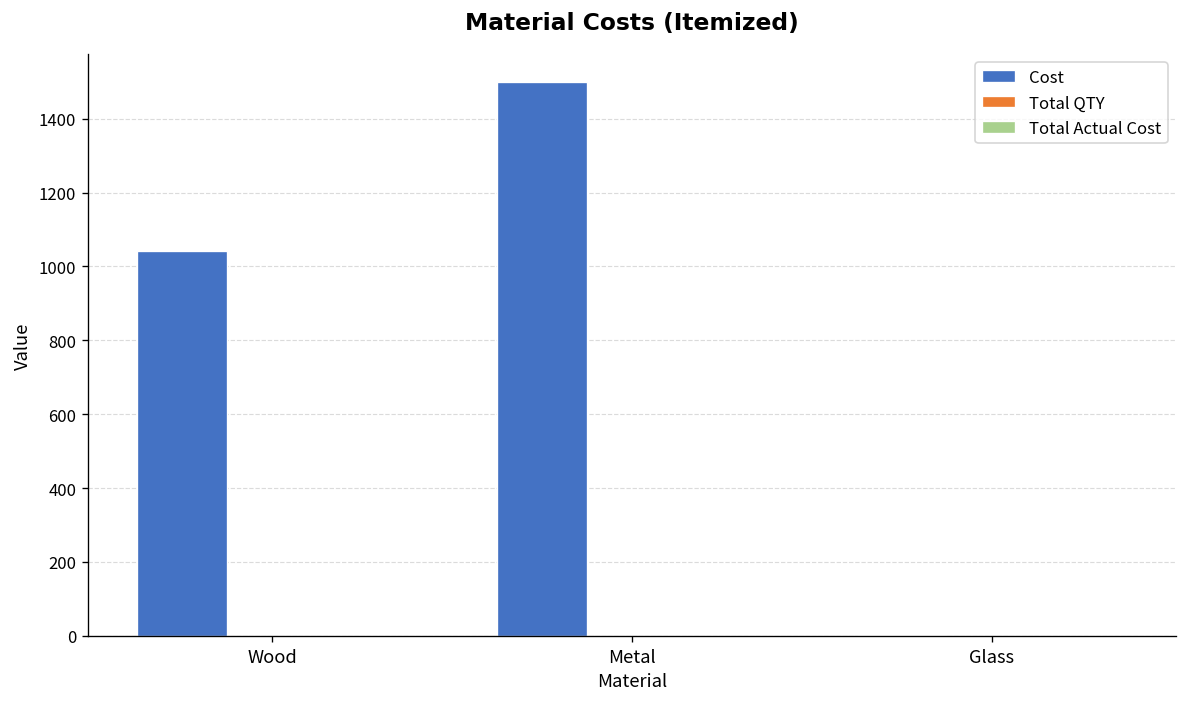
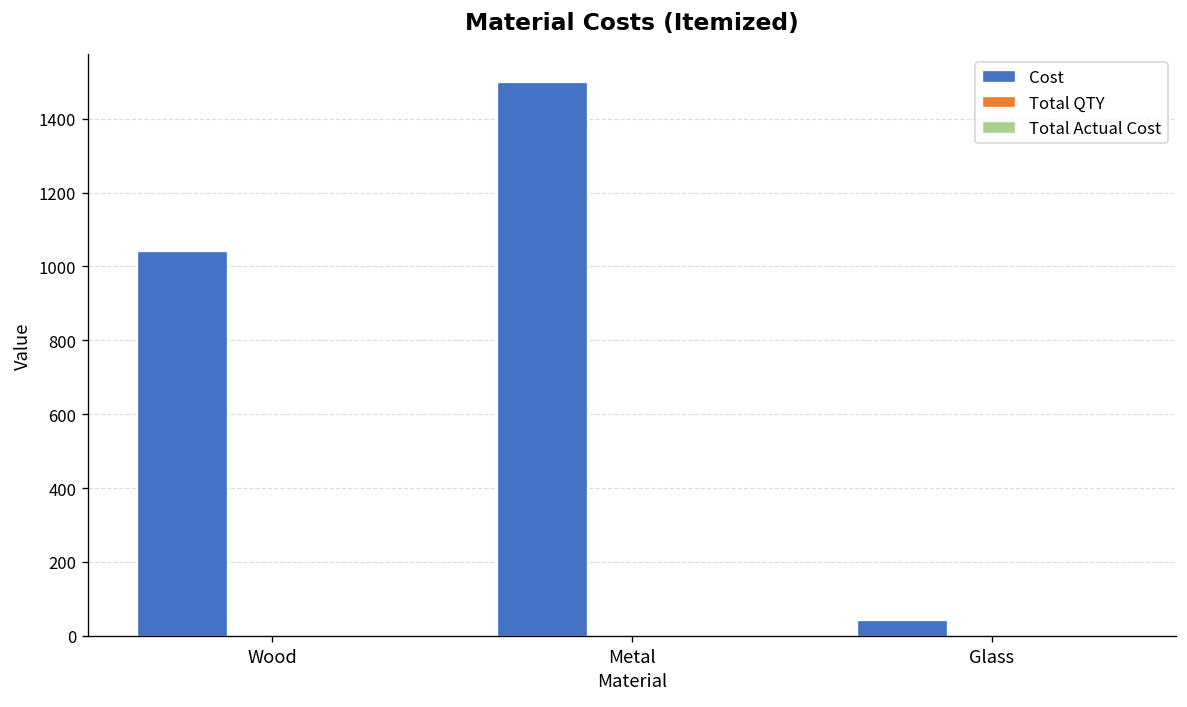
Cost, Glass: 0 -> 40
